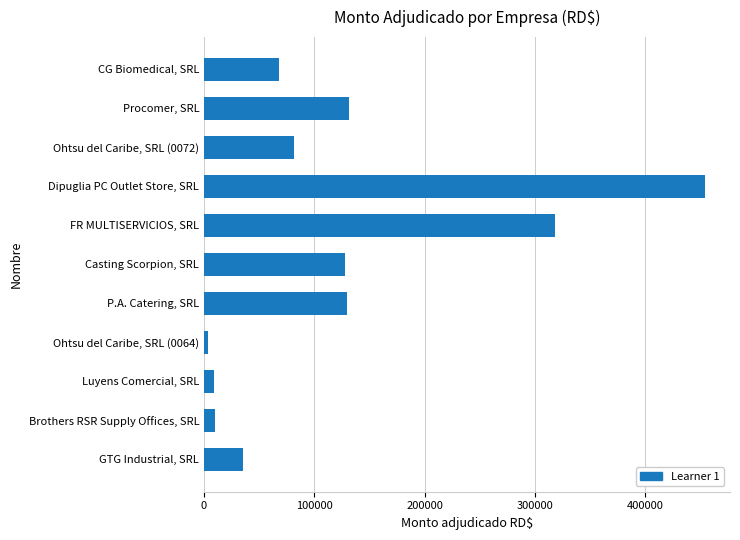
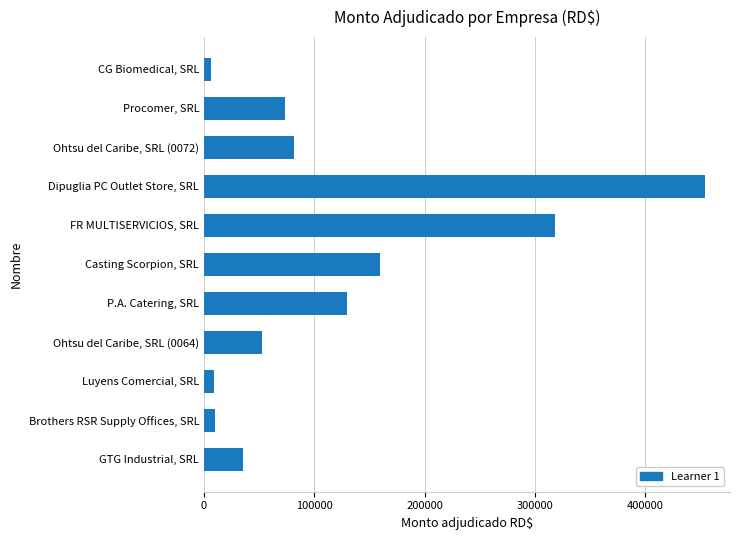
CG Biomedical, SRL: 68000 -> 6000
Procomer, SRL: 131000 -> 73000
Casting Scorpion, SRL: 128000 -> 160000
Ohtsu del Caribe, SRL (0064): 4000 -> 52000
